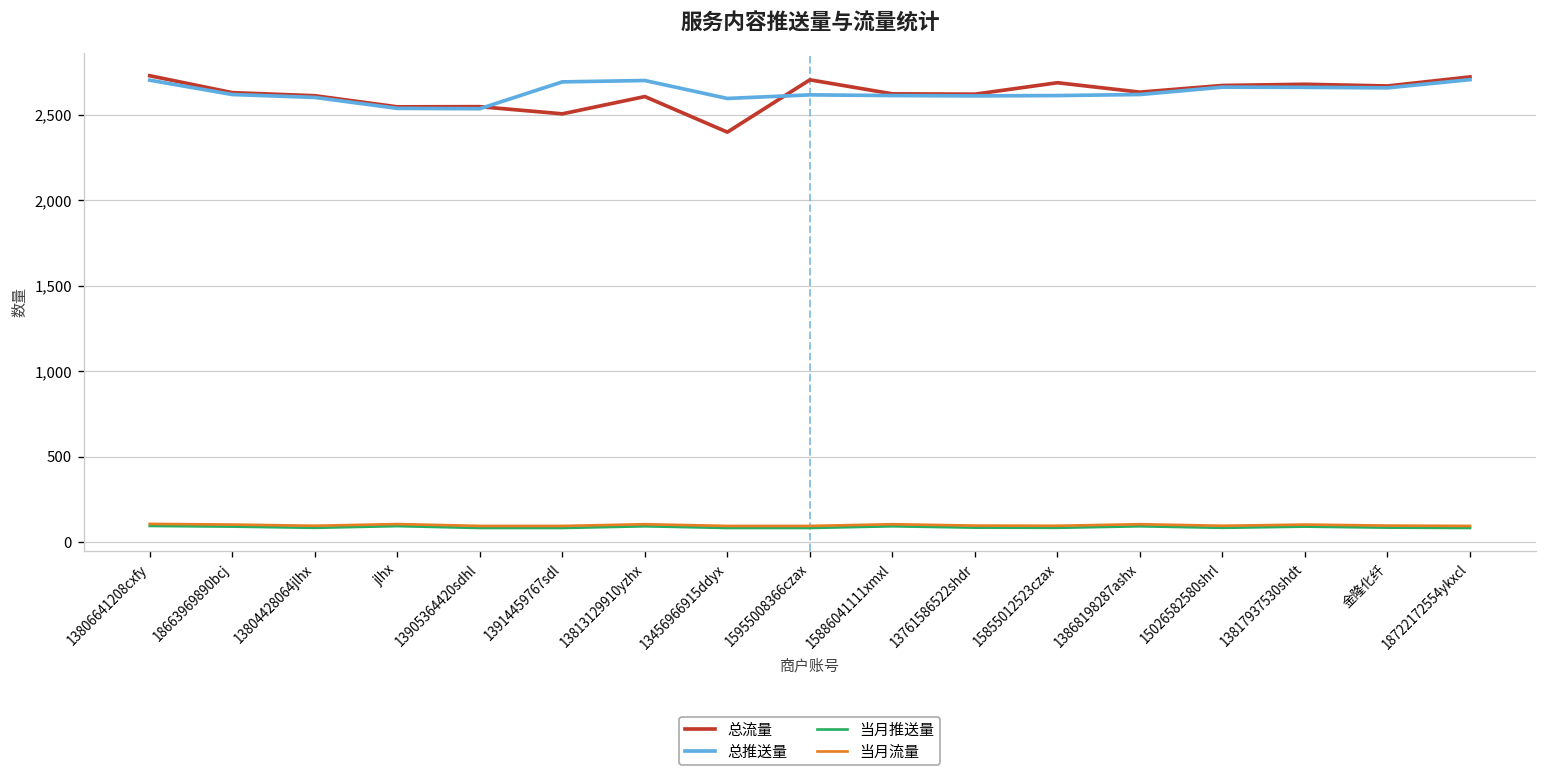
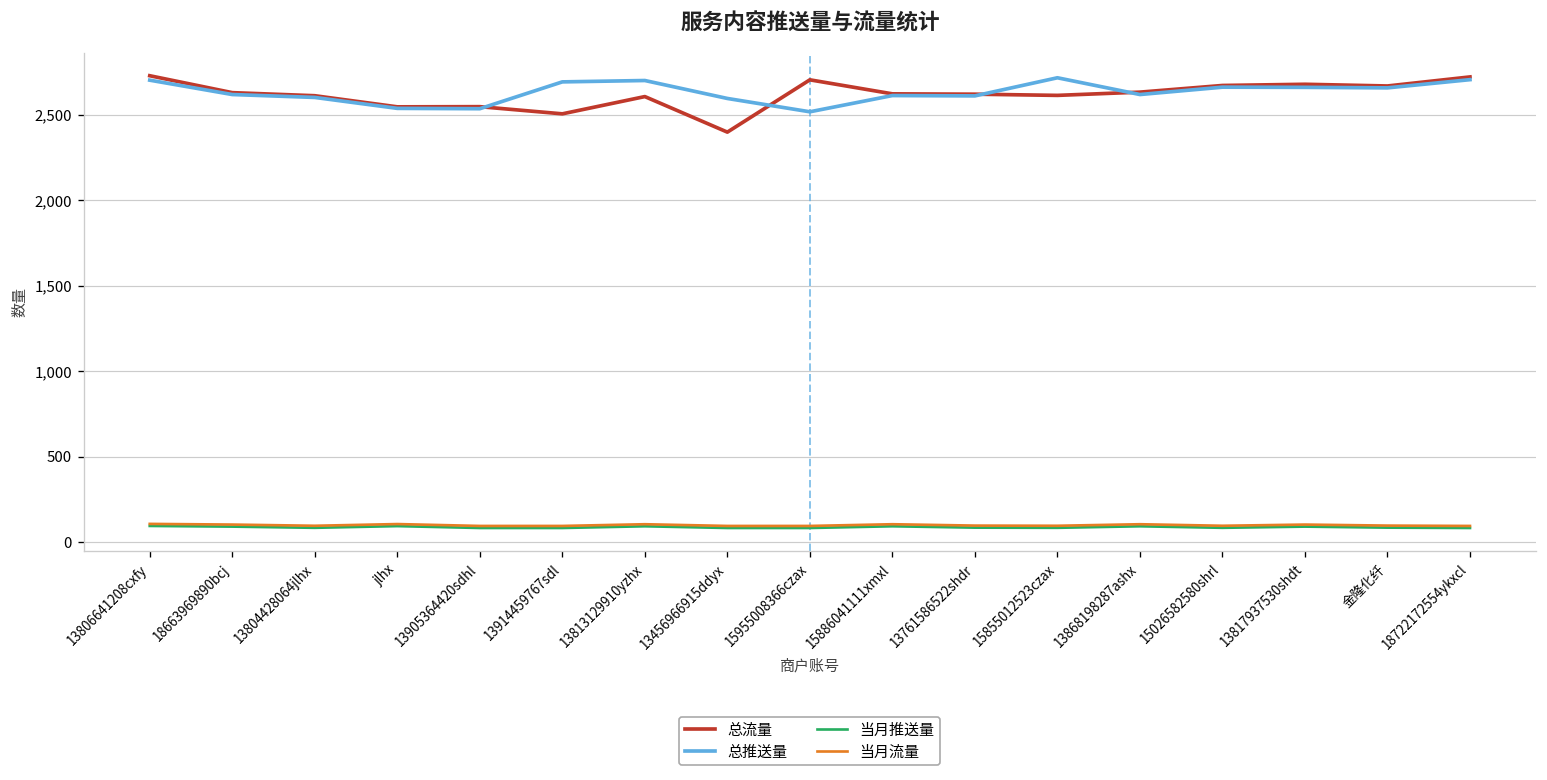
总推送量, 15955008366czax: 2,620 -> 2,520
总流量, 15855012523czax: 2,690 -> 2,610
总推送量, 15855012523czax: 2,610 -> 2,720
